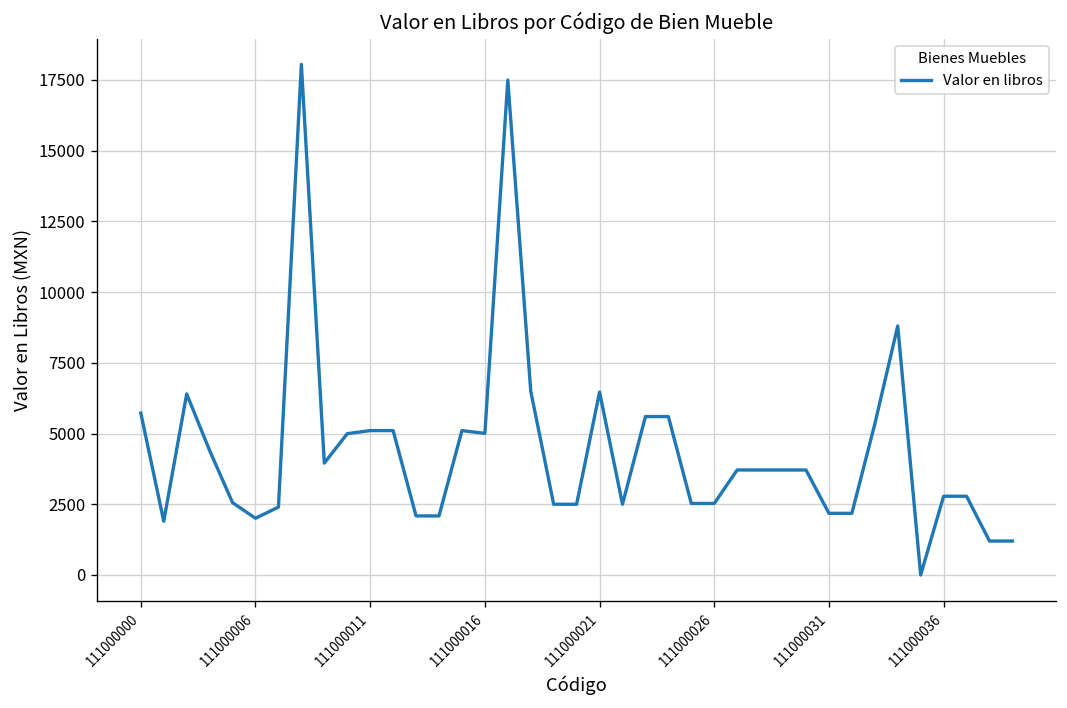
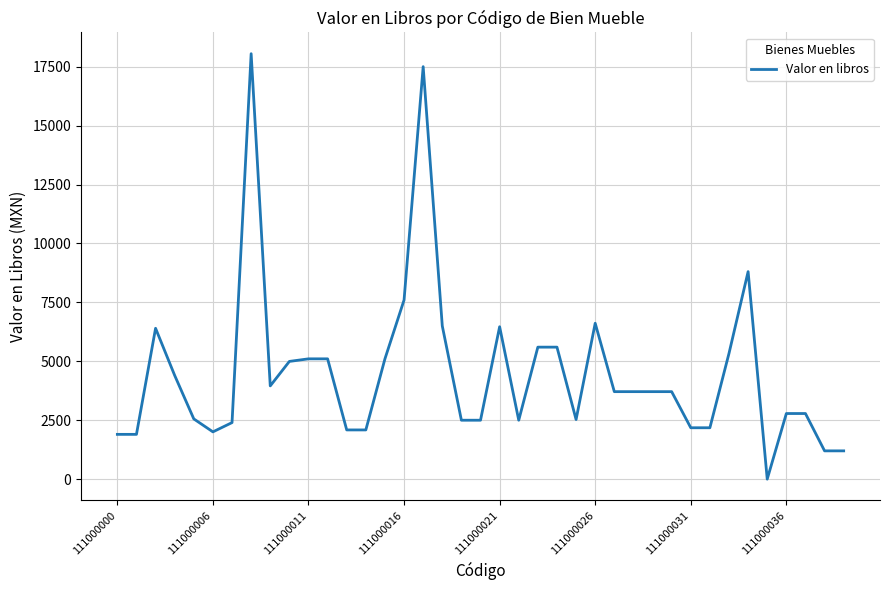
111000000: 5700 -> 1900
111000016: 5000 -> 7600
111000026: 2500 -> 6600
